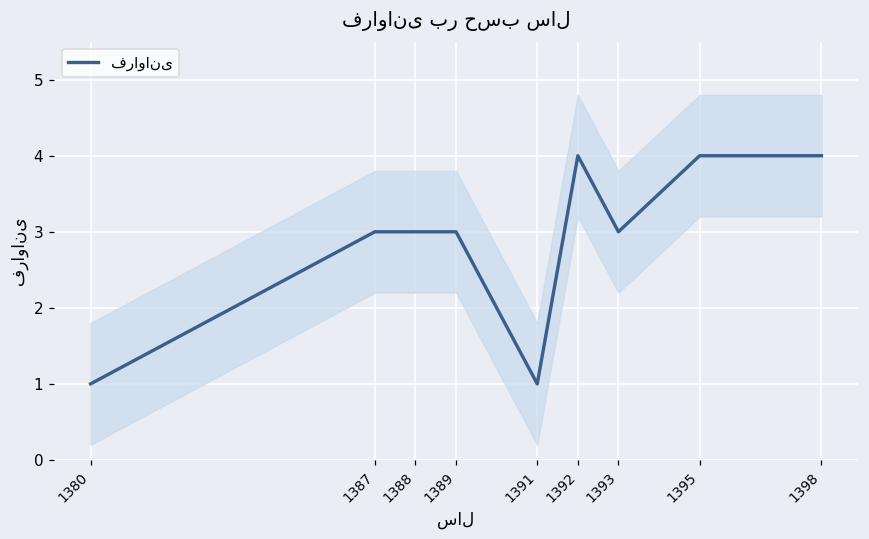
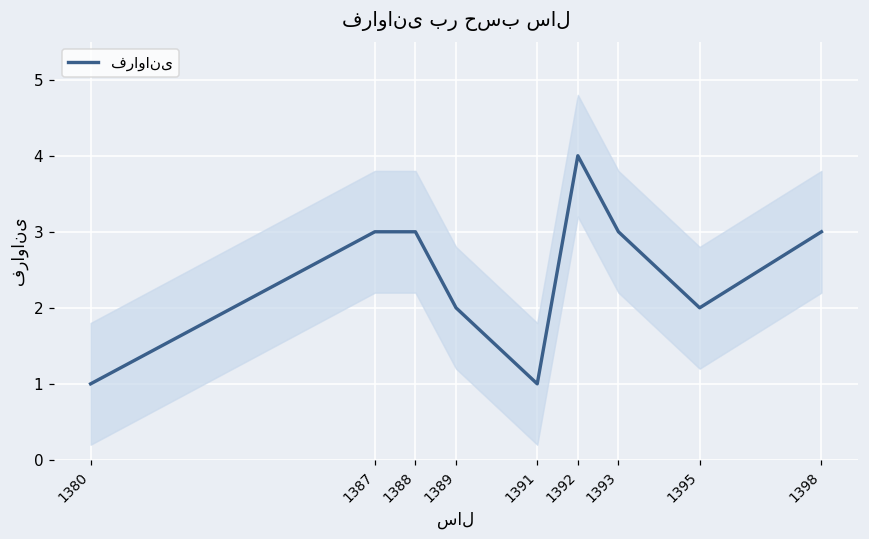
فراوانی, 1389: 3 -> 2
فراوانی, 1395: 4 -> 2
فراوانی, 1398: 4 -> 3
